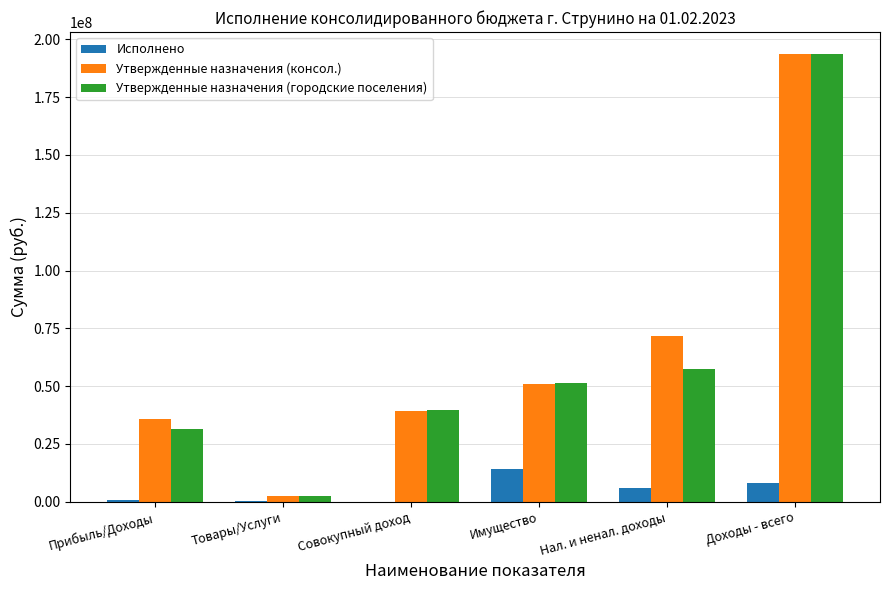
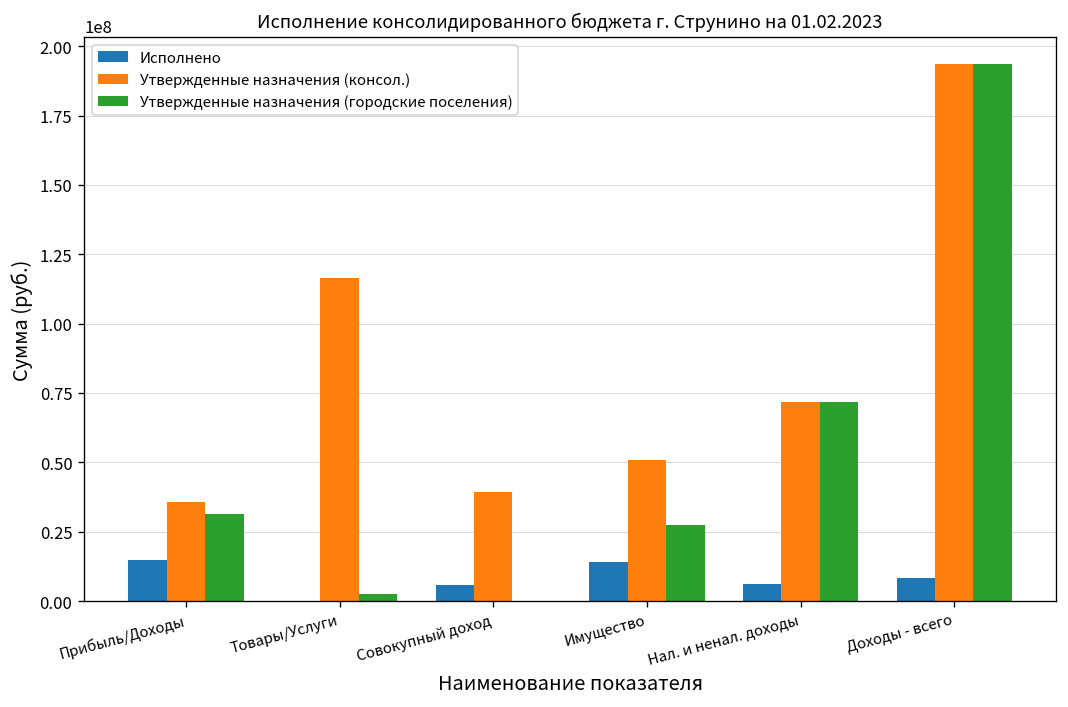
Исполнено, Прибыль/Доходы: 1000000 -> 15000000
Утвержденные назначения (консол.), Товары/Услуги: 2000000 -> 116000000
Исполнено, Совокупный доход: 0 -> 6000000
Утвержденные назначения (городские поселения), Совокупный доход: 39000000 -> 0
Утвержденные назначения (городские поселения), Имущество: 52000000 -> 27000000
Утвержденные назначения (городские поселения), Нал. и ненал. доходы: 57000000 -> 72000000
